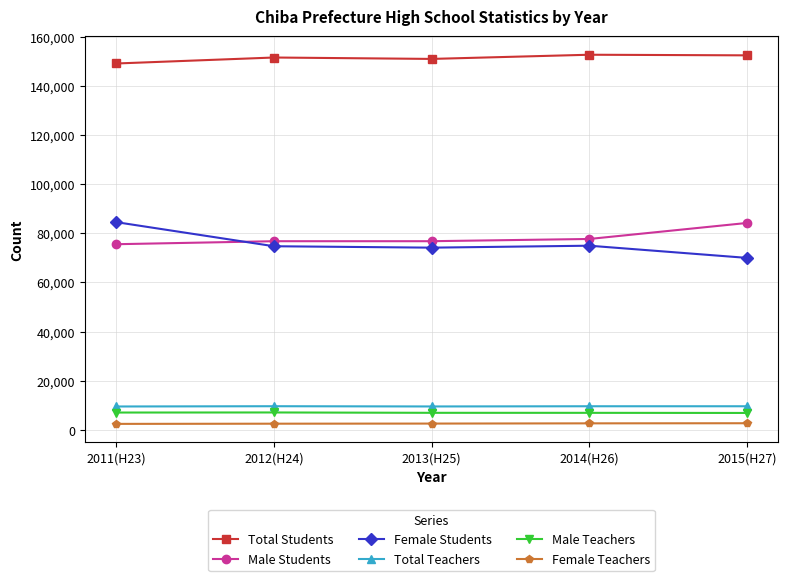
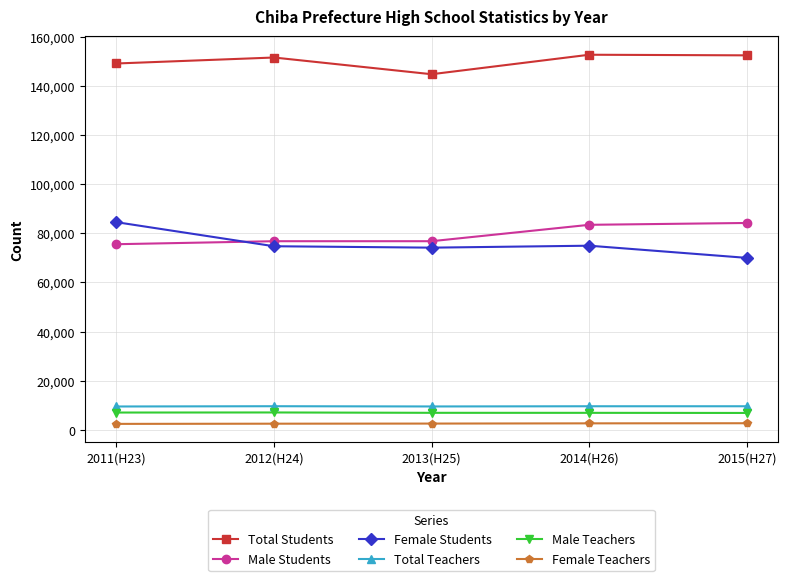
Total Students, 2013(H25): 151,000 -> 145,000
Male Students, 2014(H26): 78,000 -> 83,000
